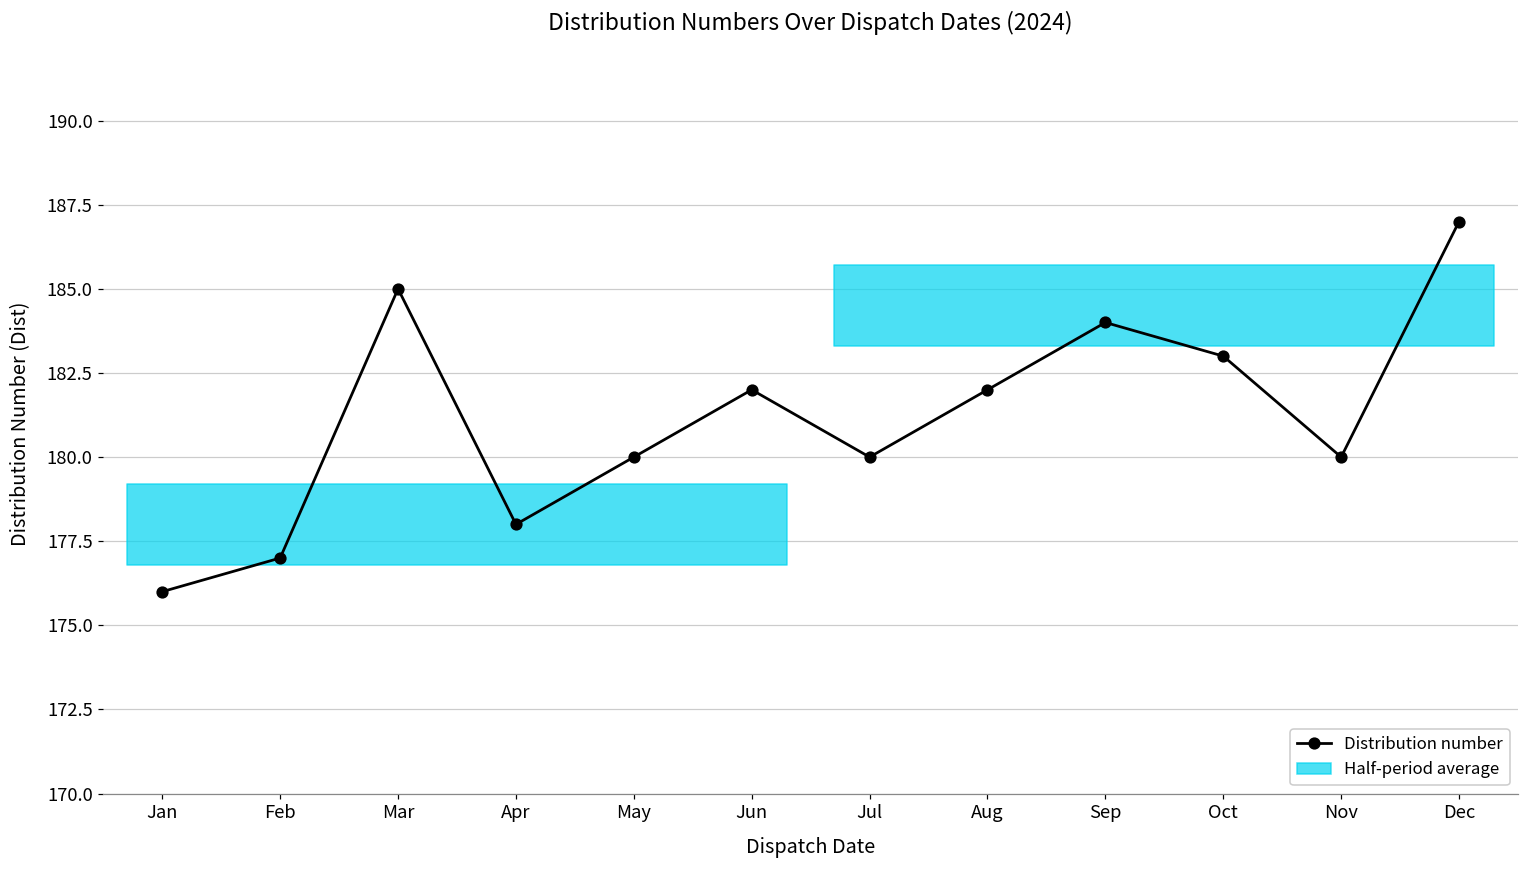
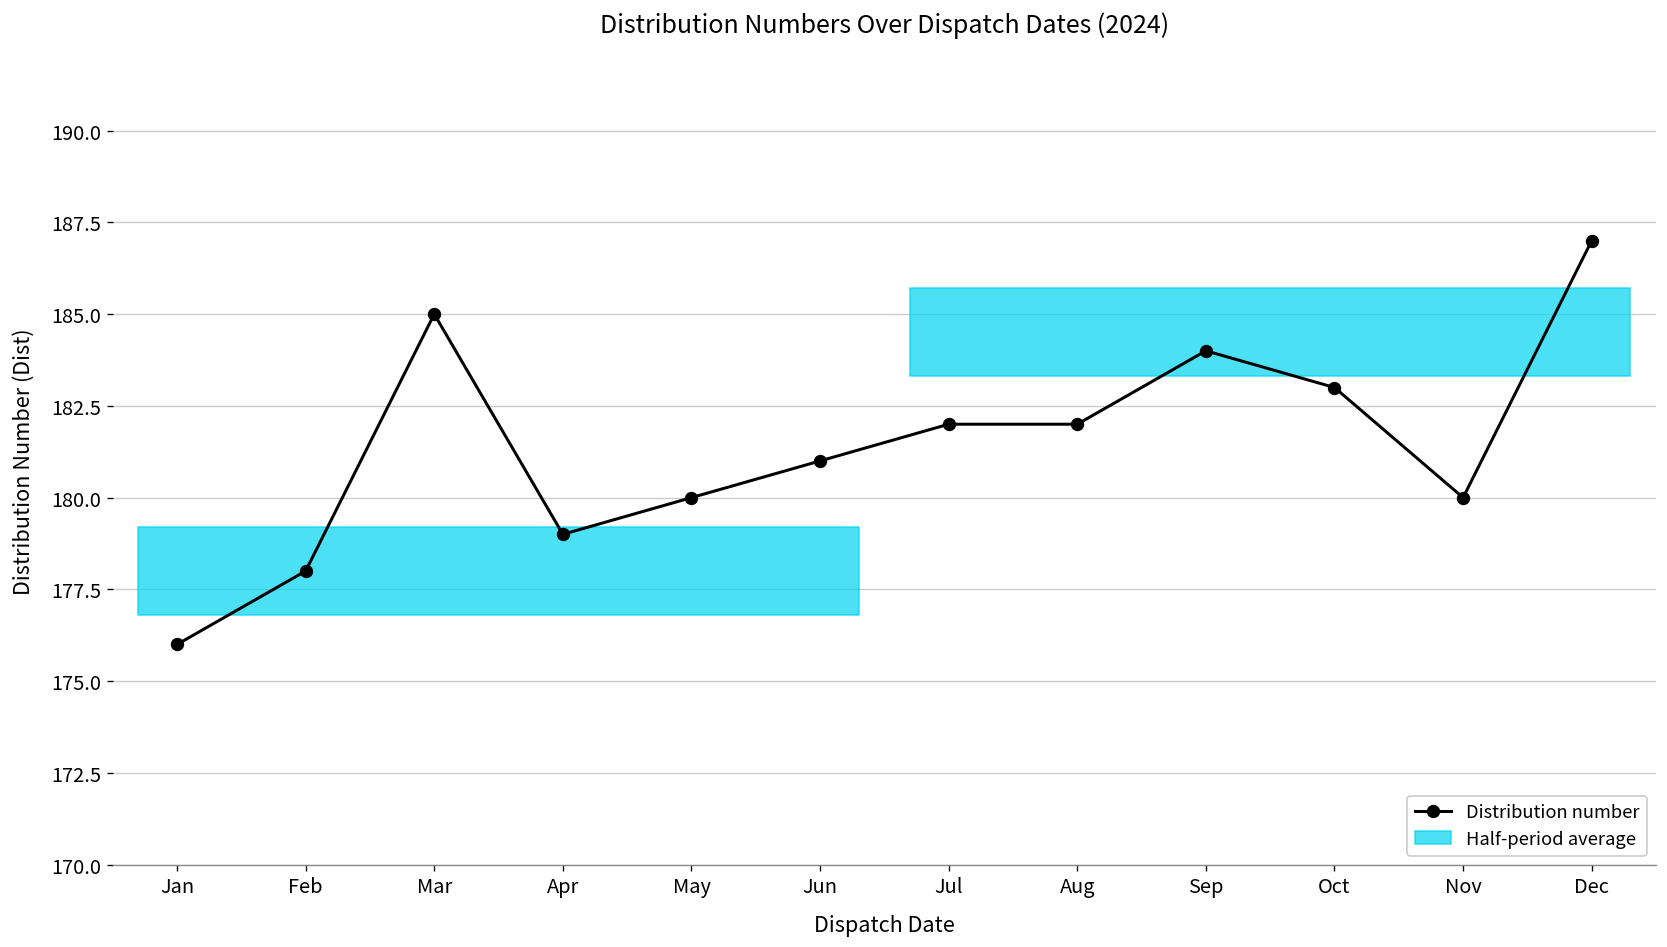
Distribution number, Feb: 177 -> 178
Distribution number, Apr: 178 -> 179
Distribution number, Jun: 182 -> 181
Distribution number, Jul: 180 -> 182
